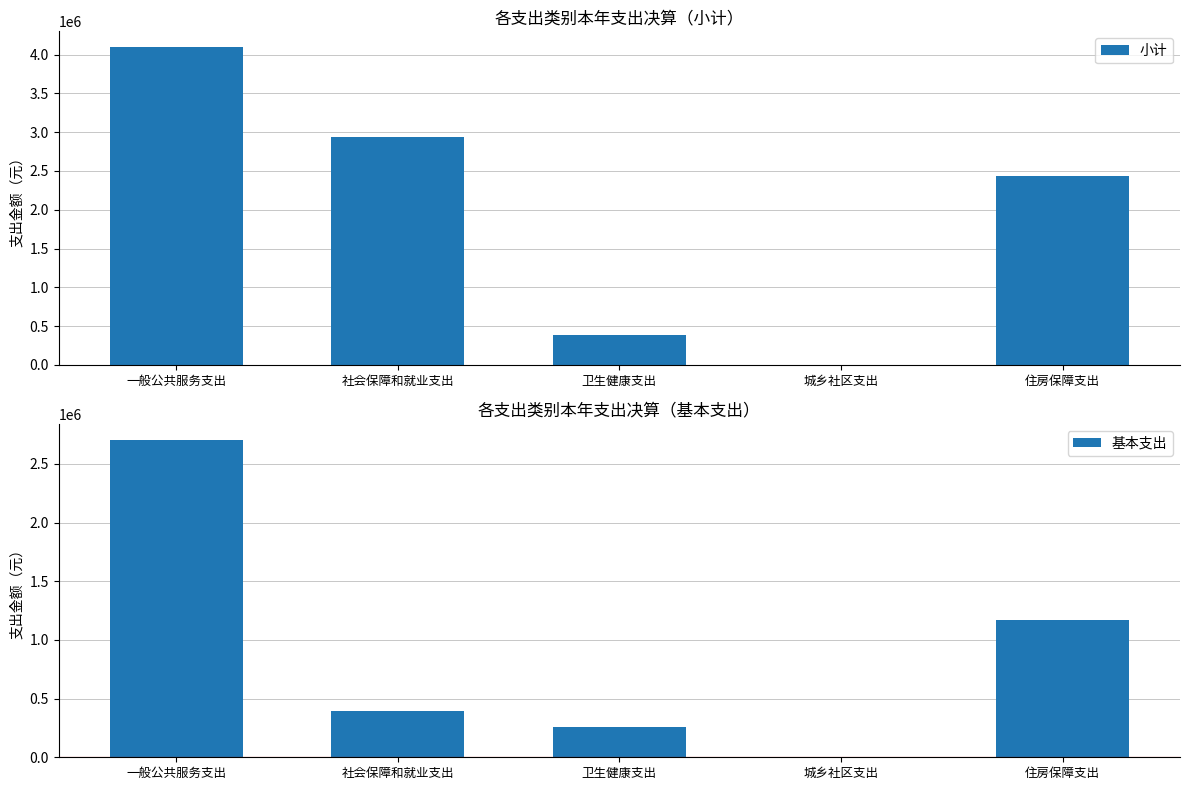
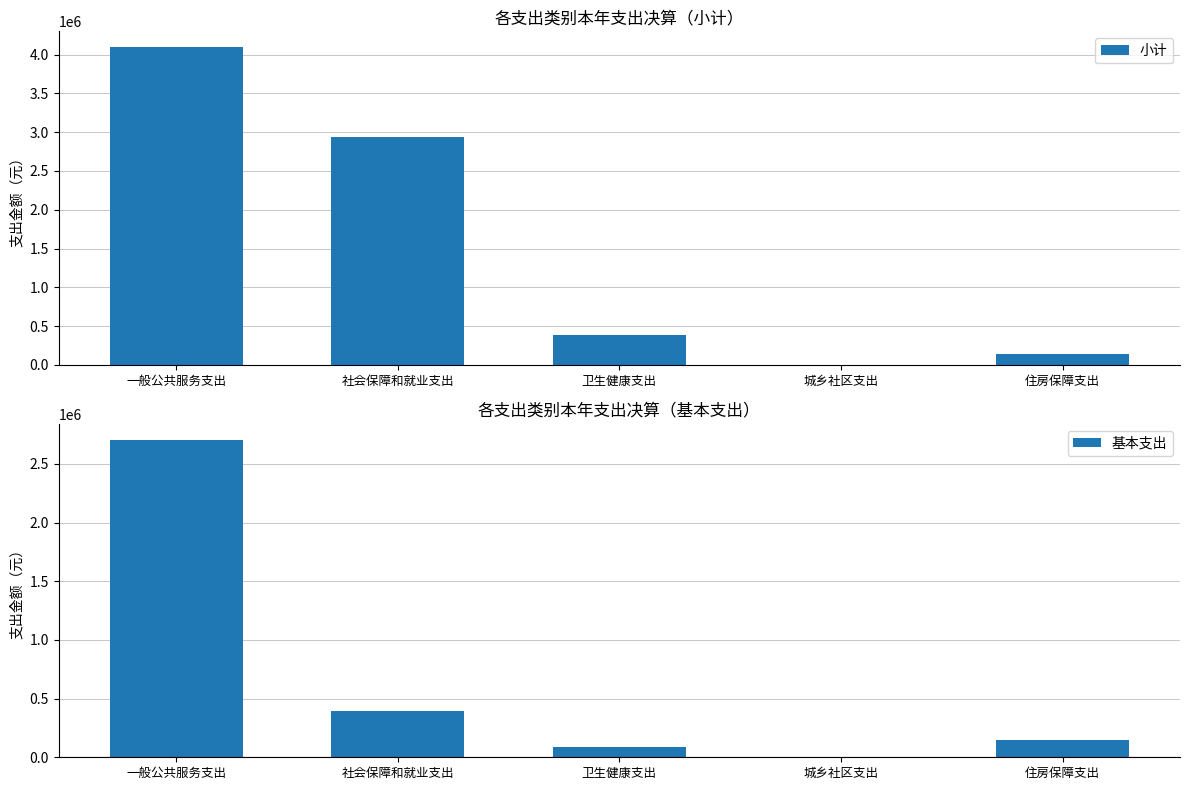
各支出类别本年支出决算（小计）, 住房保障支出: 2400000 -> 100000
各支出类别本年支出决算（基本支出）, 卫生健康支出: 260000 -> 90000
各支出类别本年支出决算（基本支出）, 住房保障支出: 1170000 -> 150000
